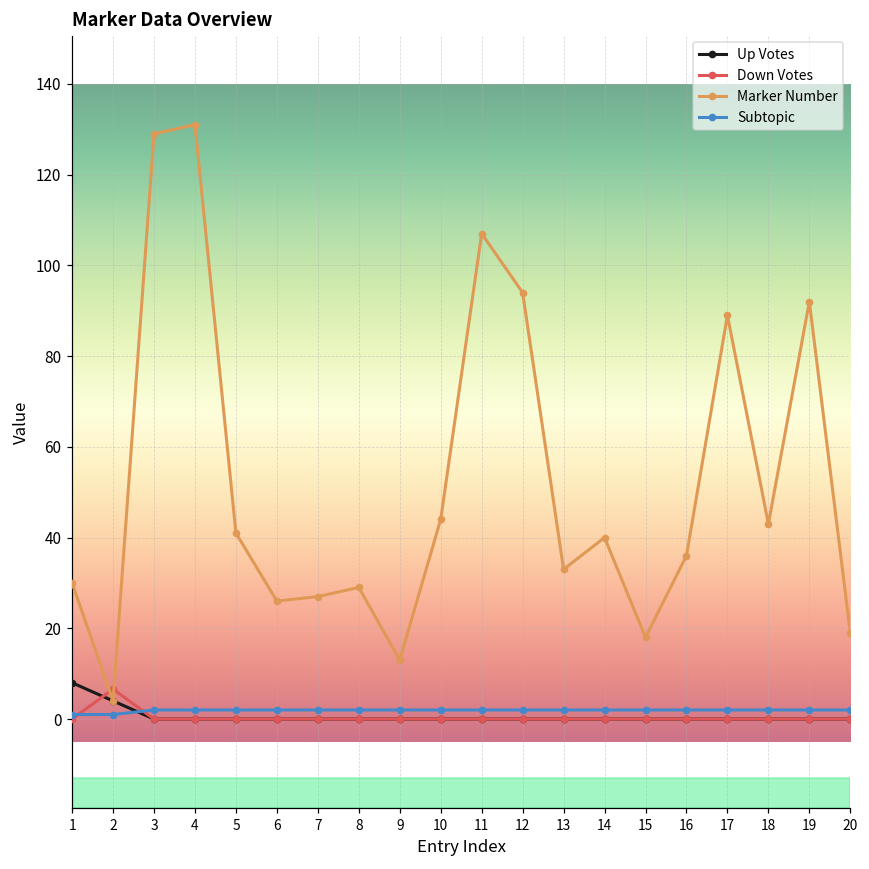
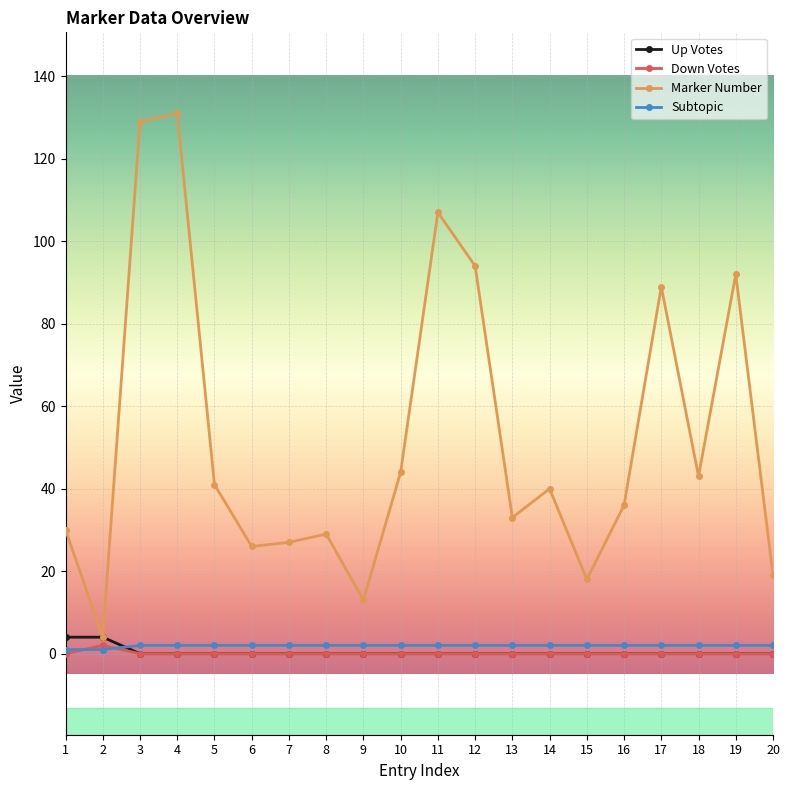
Up Votes, 1: 8 -> 4
Down Votes, 2: 7 -> 2
